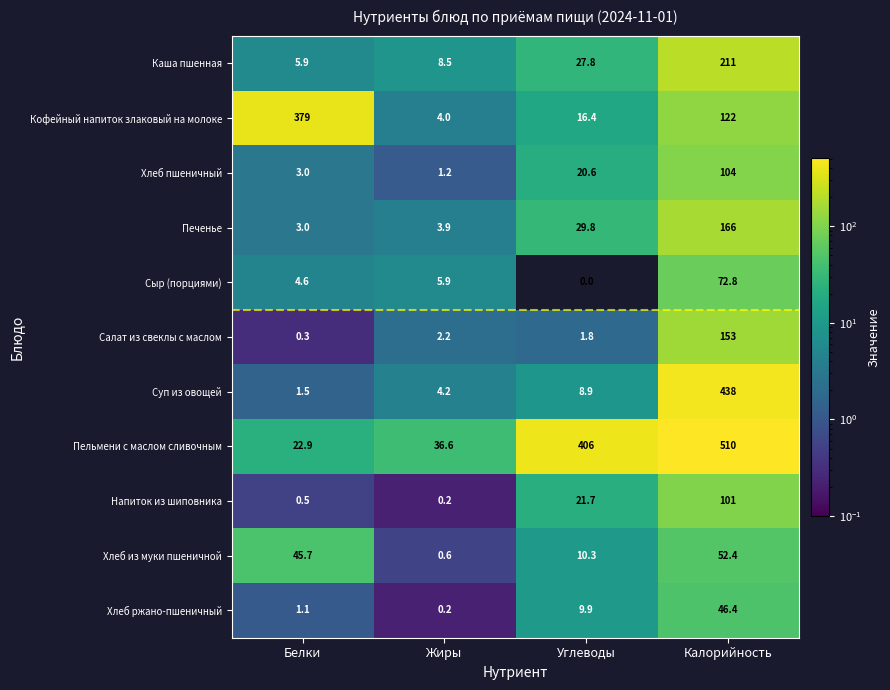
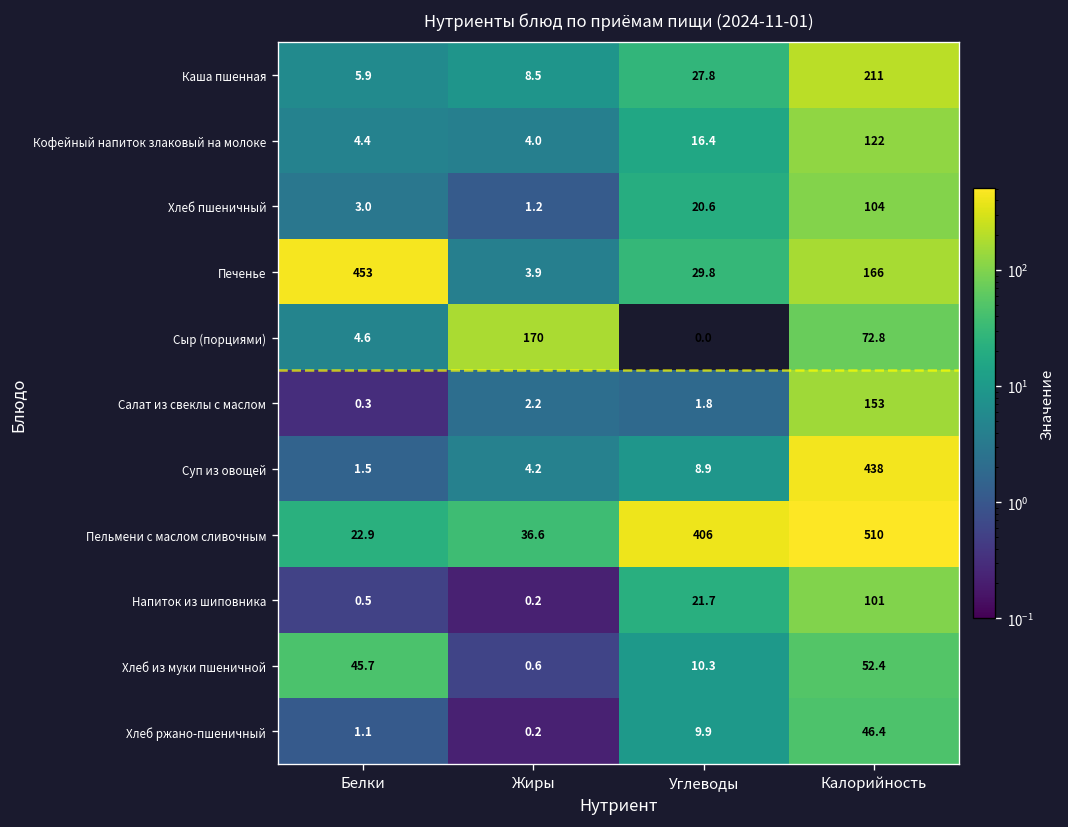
Кофейный напиток злаковый на молоке, Белки: 379 -> 4.4
Печенье, Белки: 3.0 -> 453
Сыр (порциями), Жиры: 5.9 -> 170
